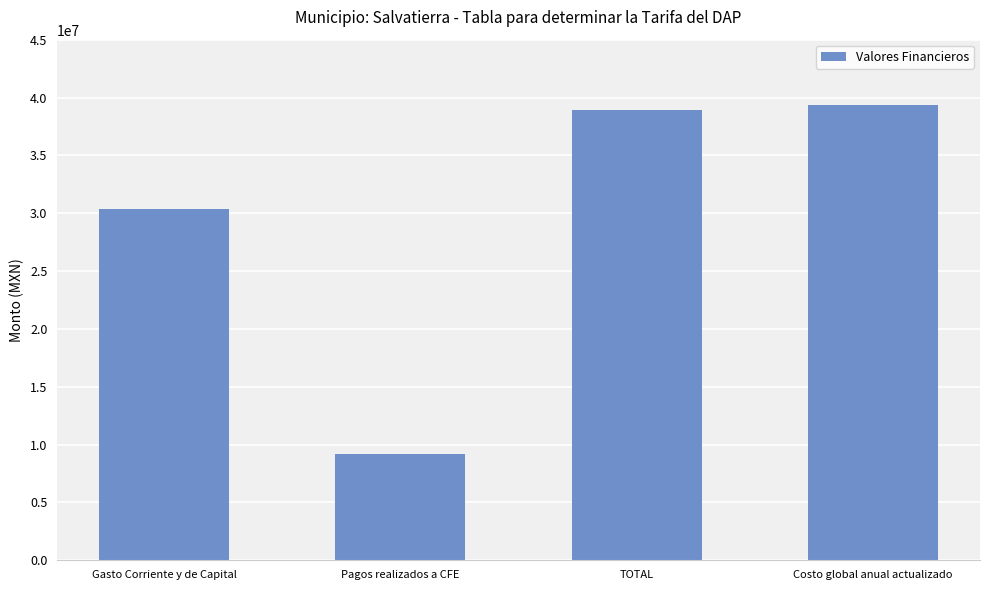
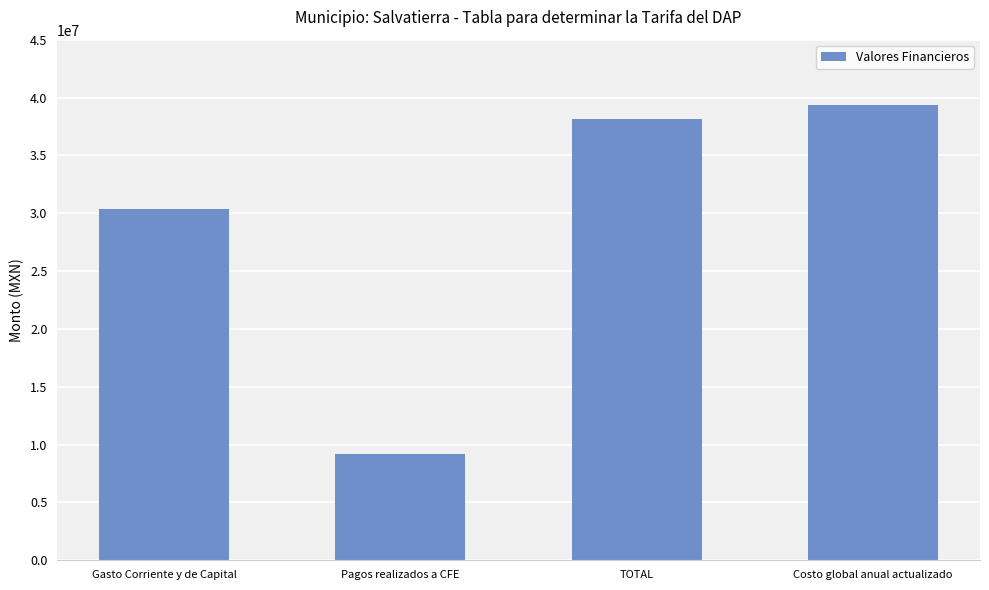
TOTAL: 38900000 -> 38200000
